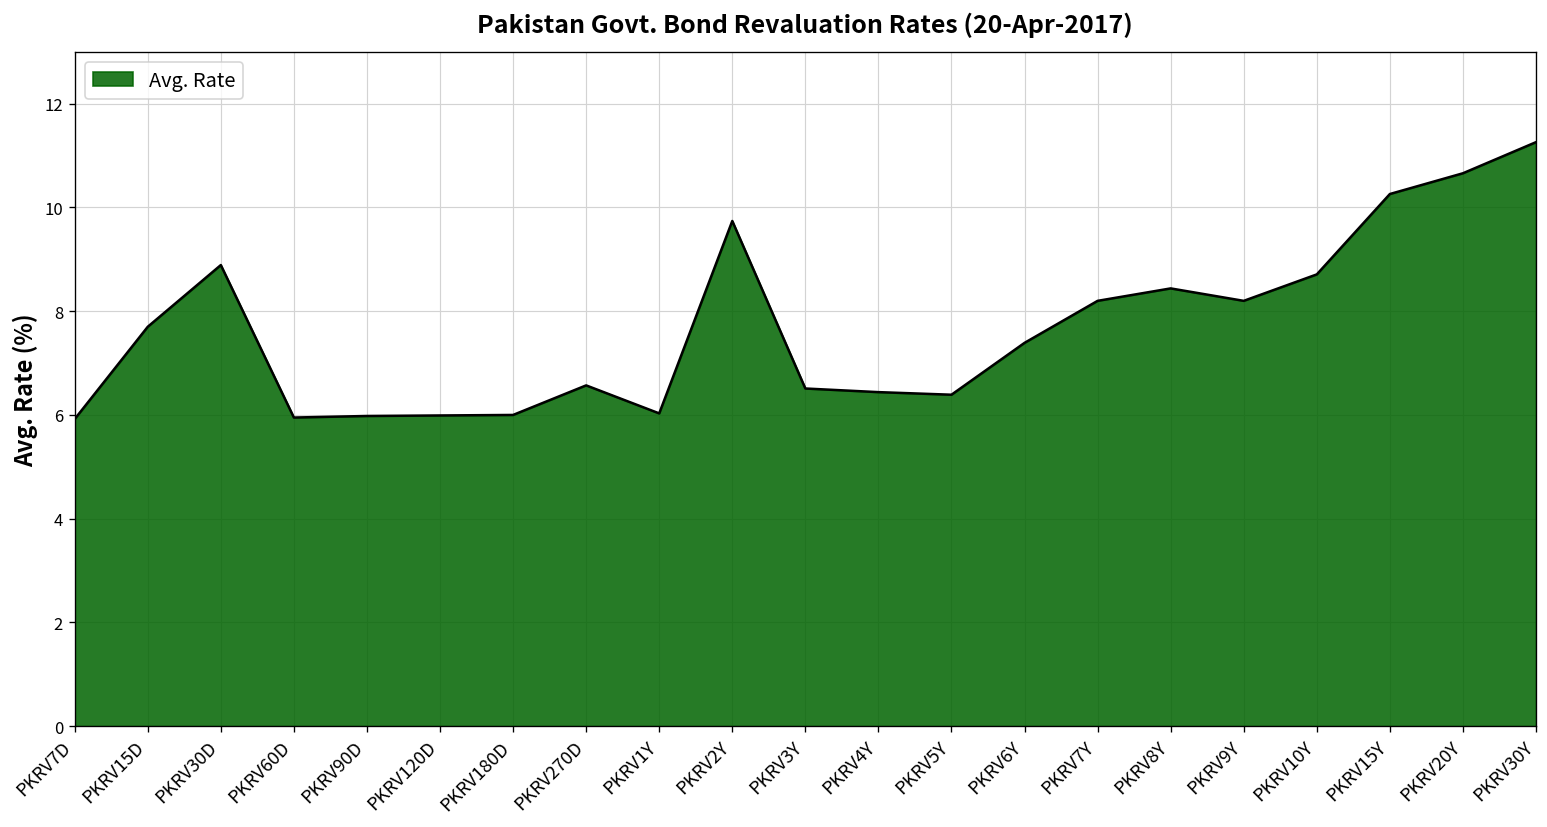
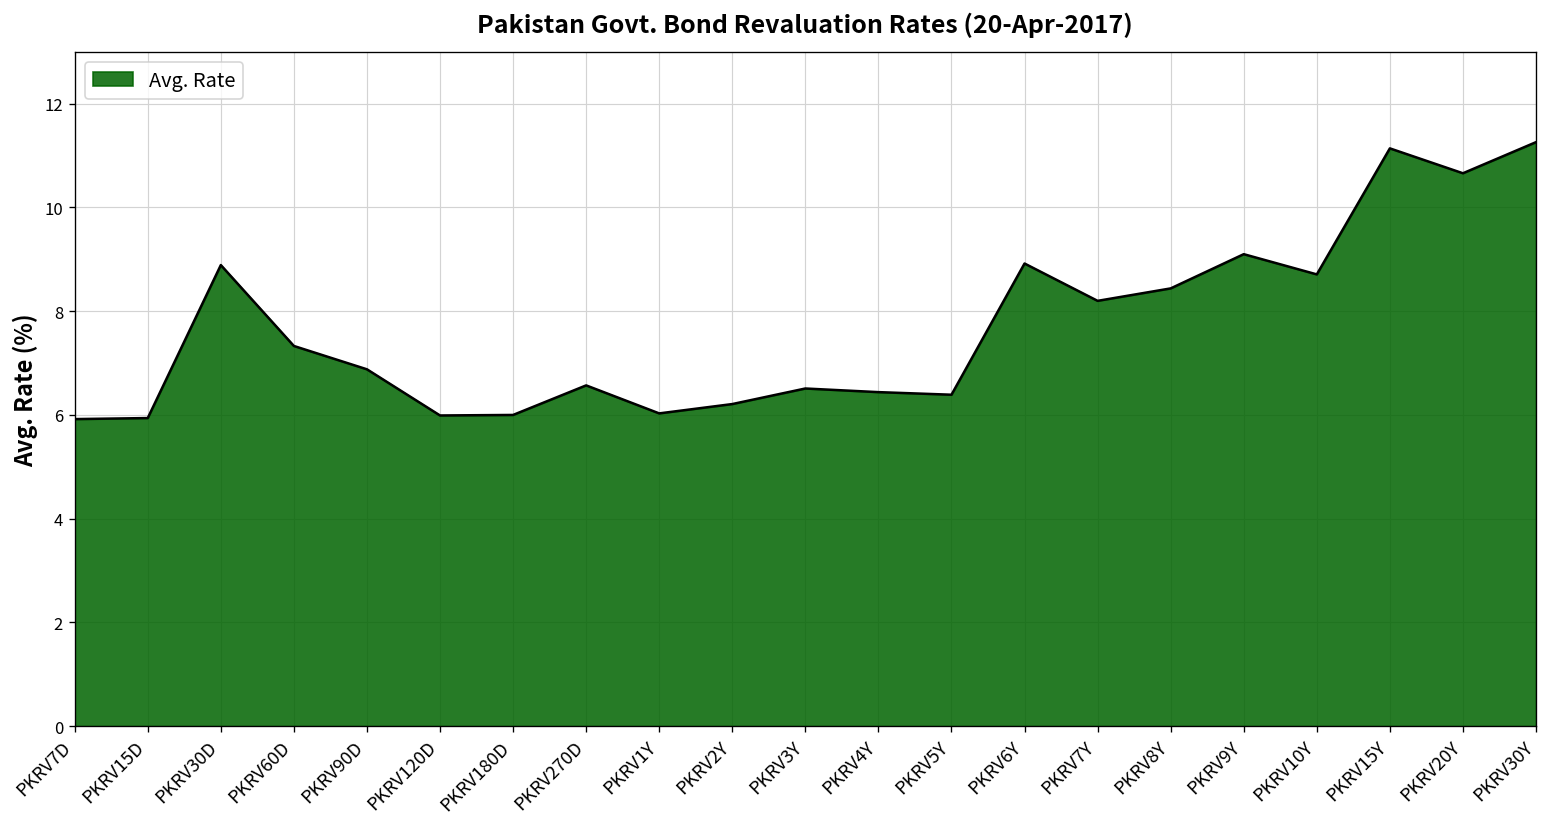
PKRV15D: 7.7 -> 5.9
PKRV60D: 6.0 -> 7.3
PKRV90D: 6.0 -> 6.9
PKRV2Y: 9.7 -> 6.2
PKRV6Y: 7.4 -> 8.9
PKRV9Y: 8.2 -> 9.1
PKRV15Y: 10.3 -> 11.1
